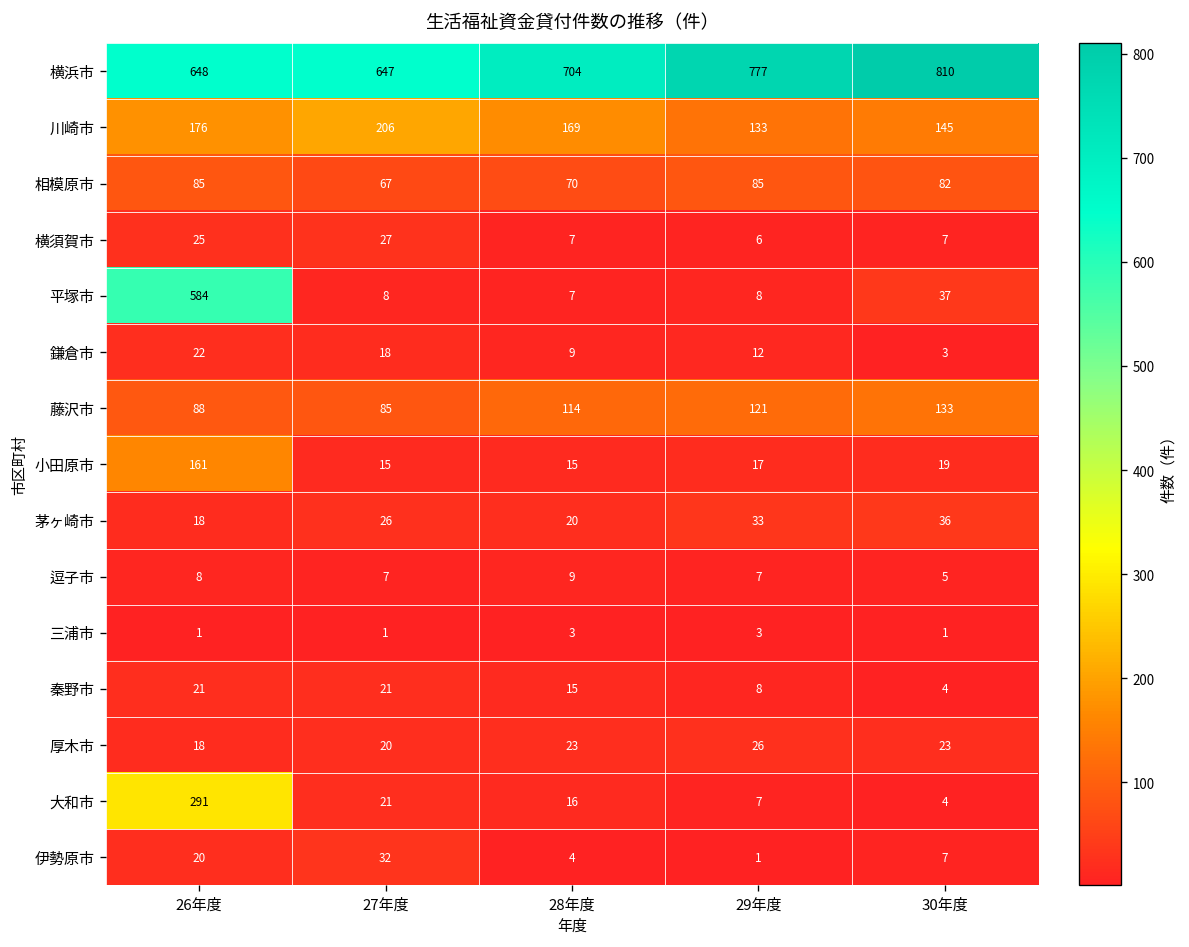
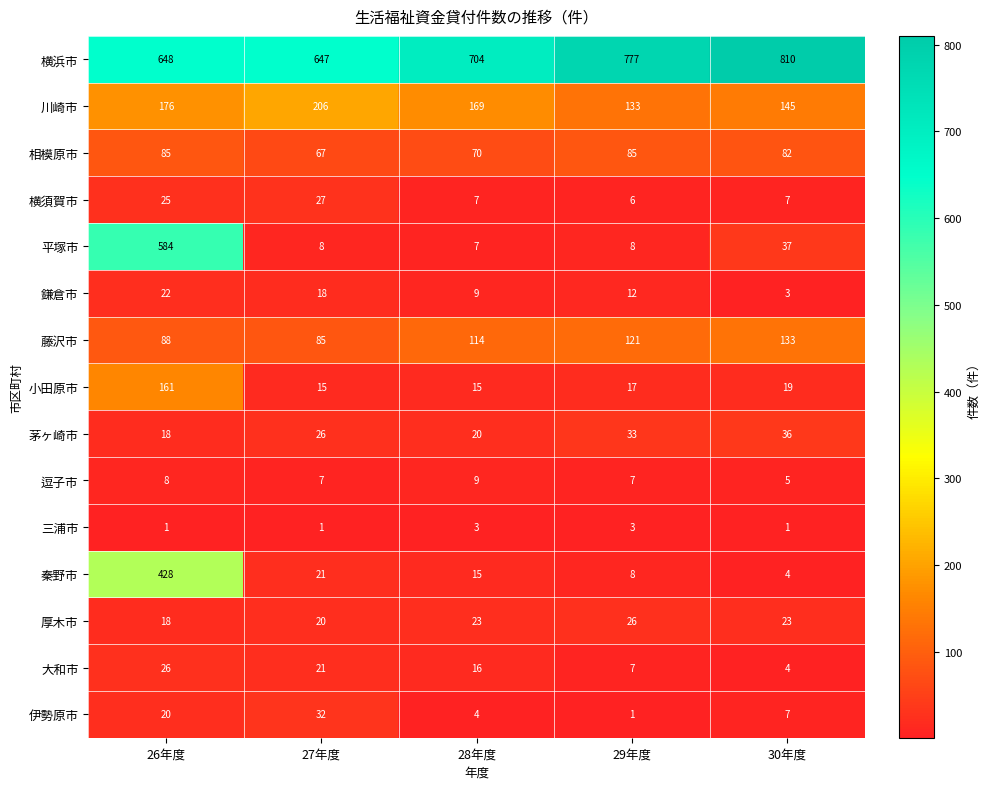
秦野市, 26年度: 21 -> 428
大和市, 26年度: 291 -> 26
